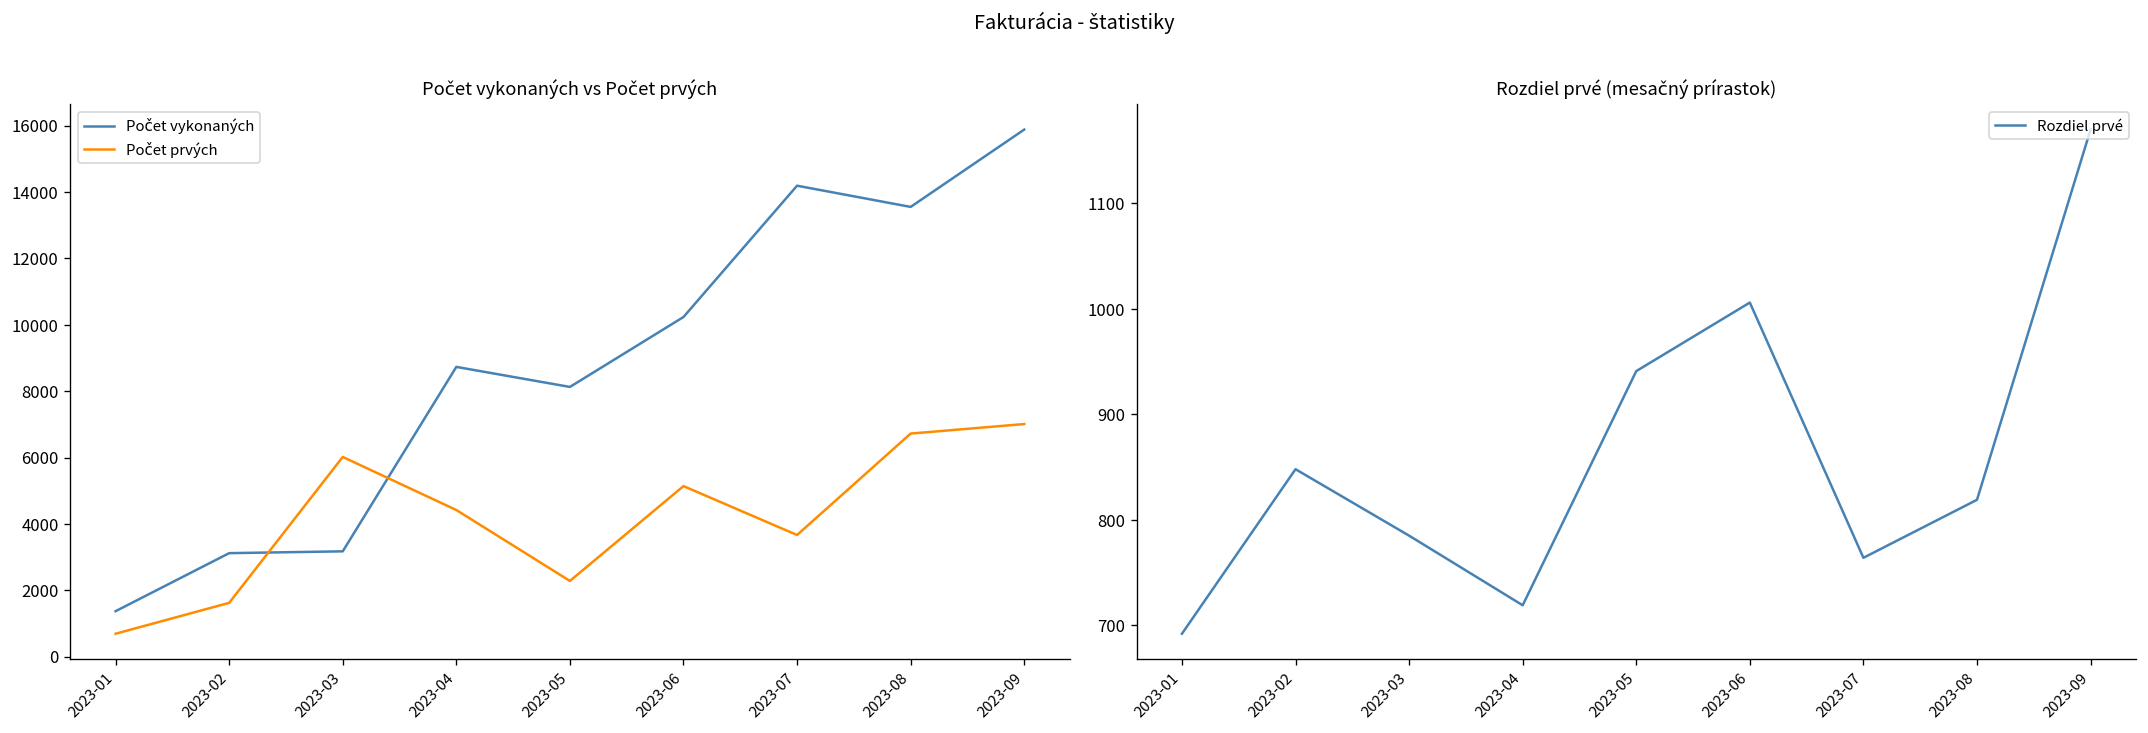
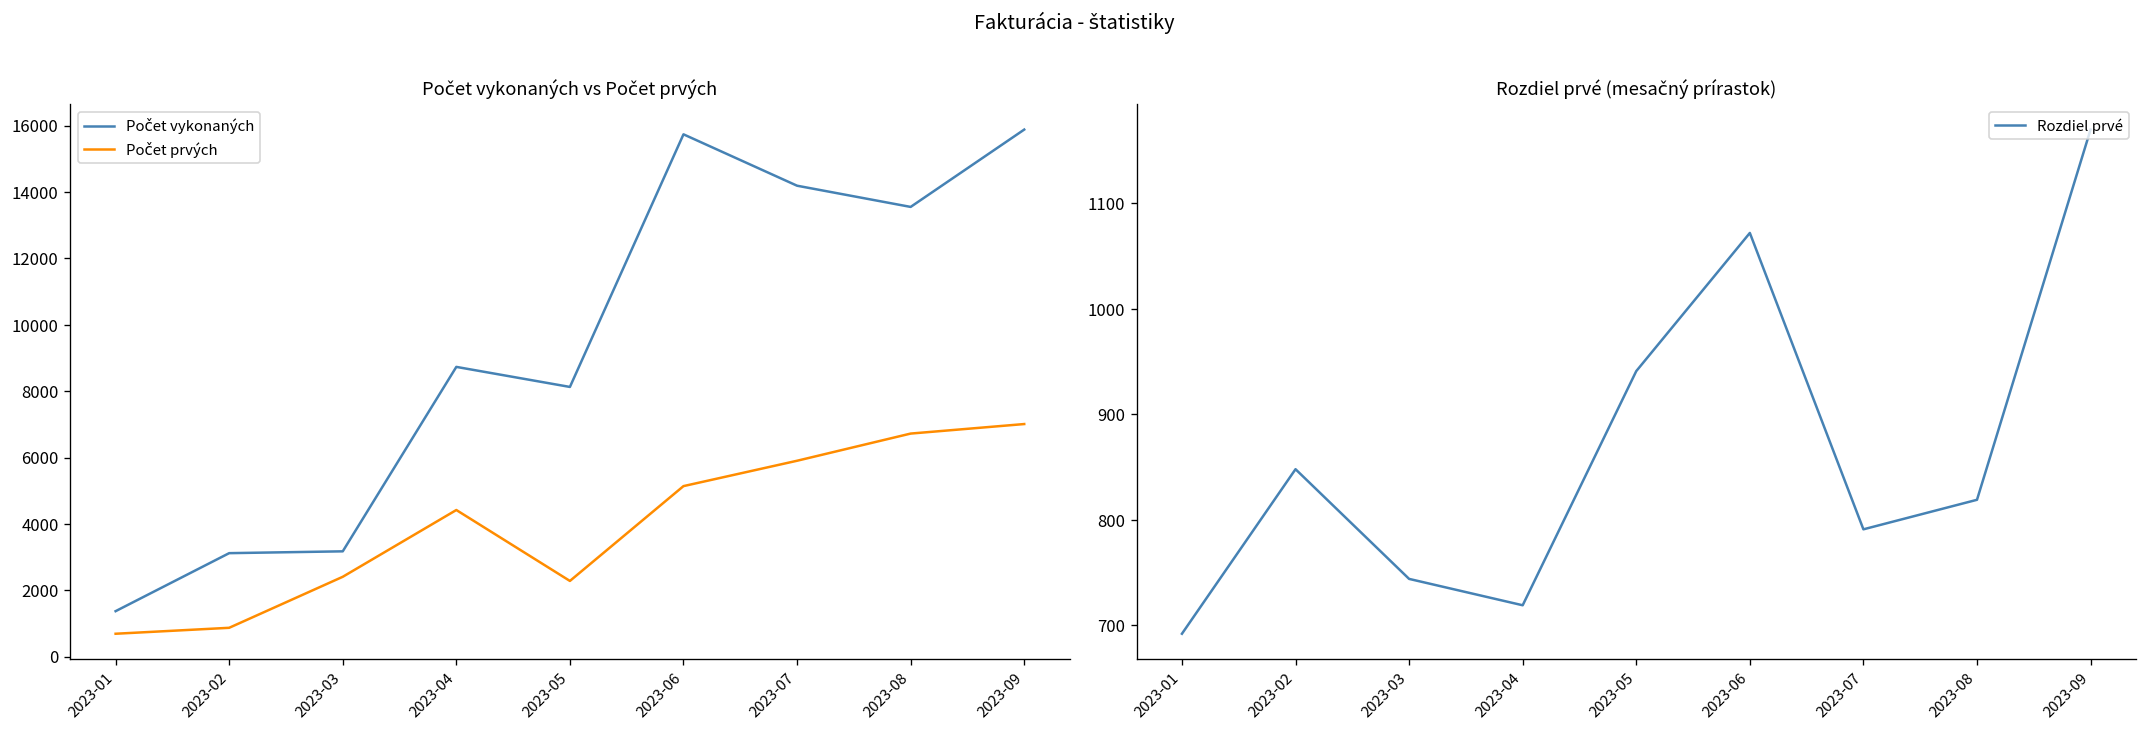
Počet vykonaných vs Počet prvých, Počet prvých, 2023-02: 1600 -> 900
Počet vykonaných vs Počet prvých, Počet prvých, 2023-03: 6000 -> 2400
Počet vykonaných vs Počet prvých, Počet vykonaných, 2023-06: 10200 -> 15700
Počet vykonaných vs Počet prvých, Počet prvých, 2023-07: 3700 -> 5900
Rozdiel prvé (mesačný prírastok), 2023-03: 790 -> 740
Rozdiel prvé (mesačný prírastok), 2023-06: 1010 -> 1070
Rozdiel prvé (mesačný prírastok), 2023-07: 760 -> 790
